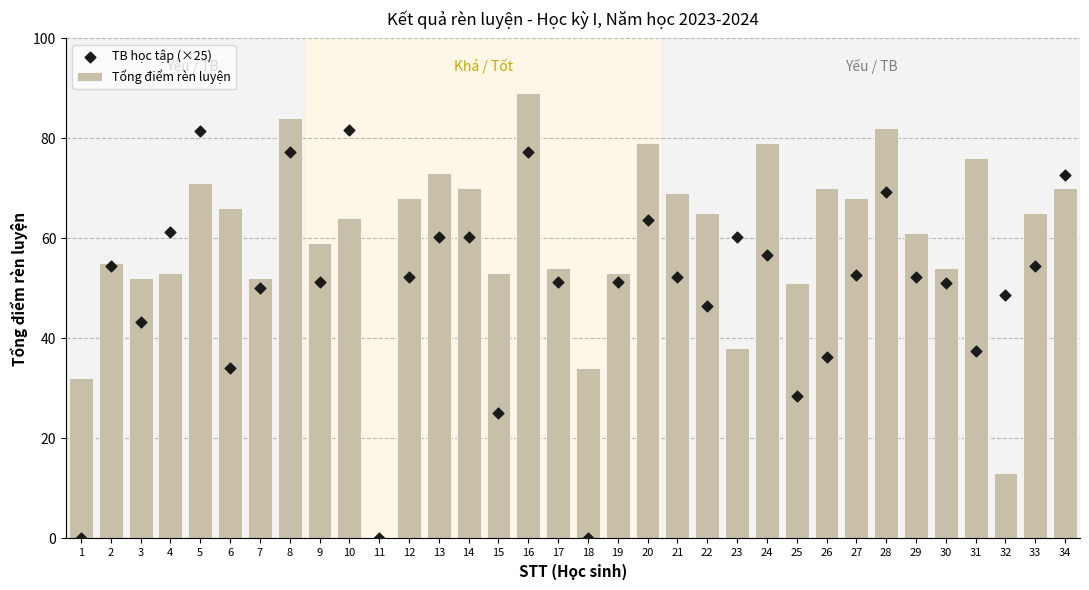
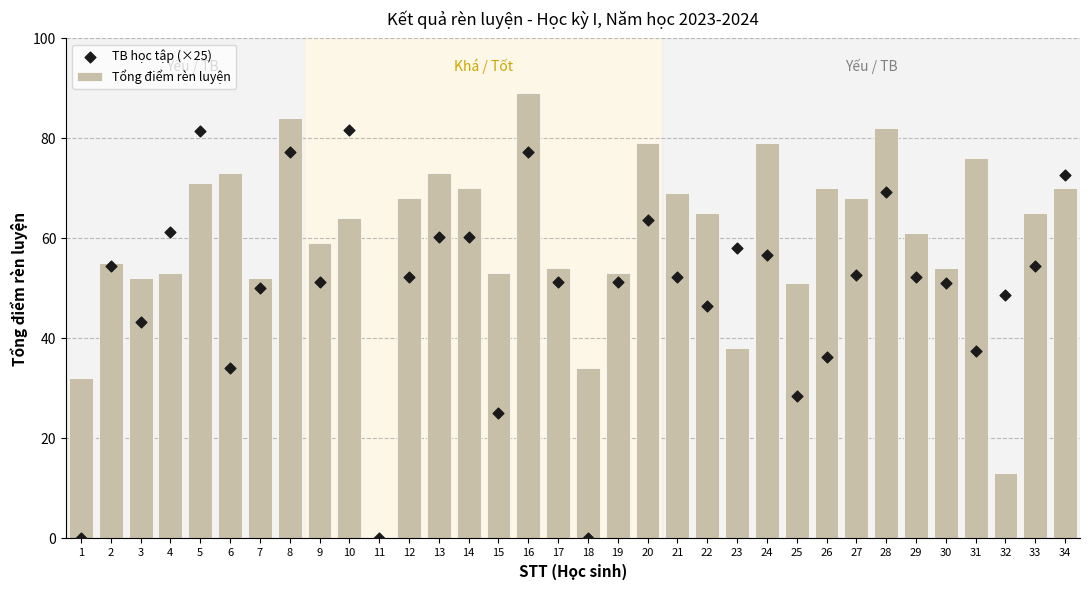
Tổng điểm rèn luyện, 6: 66 -> 73
TB học tập (×25), 23: 60 -> 58
